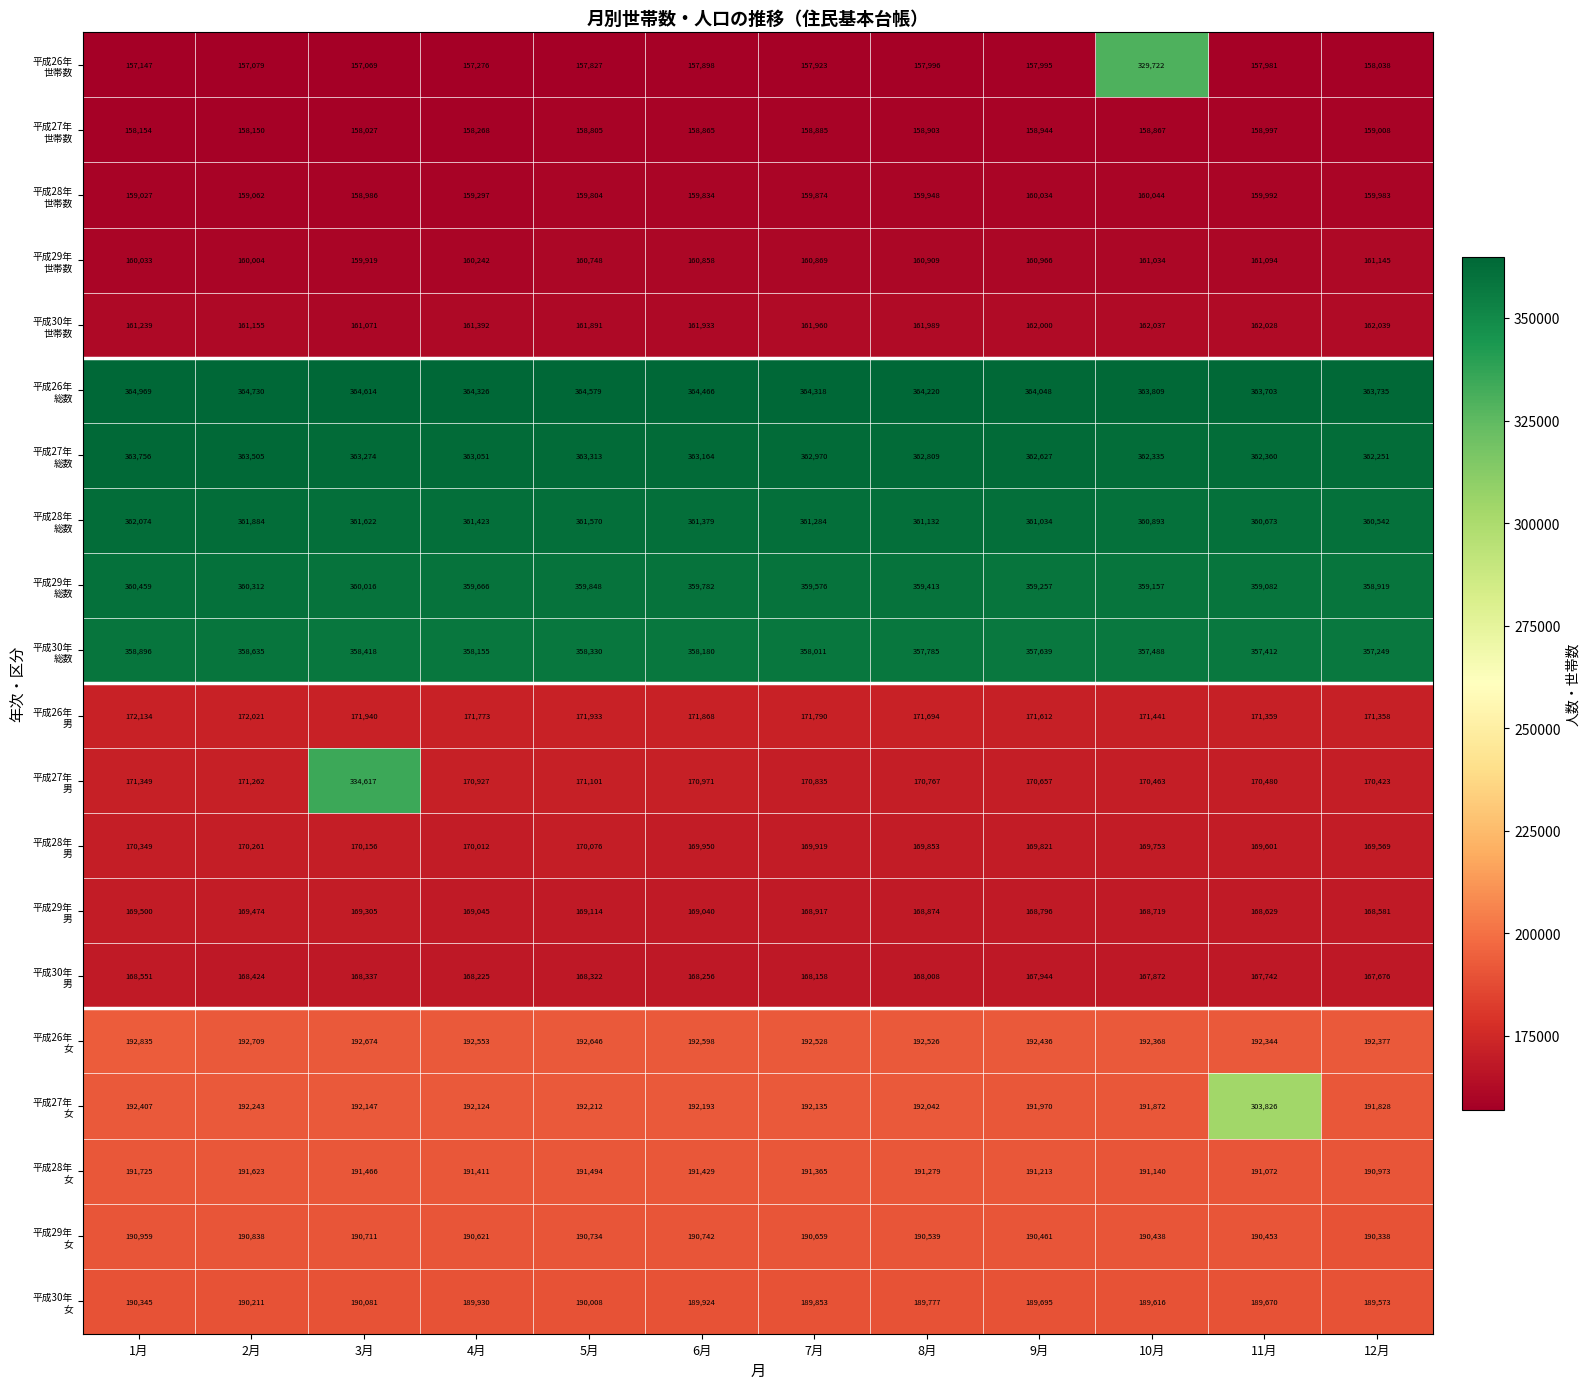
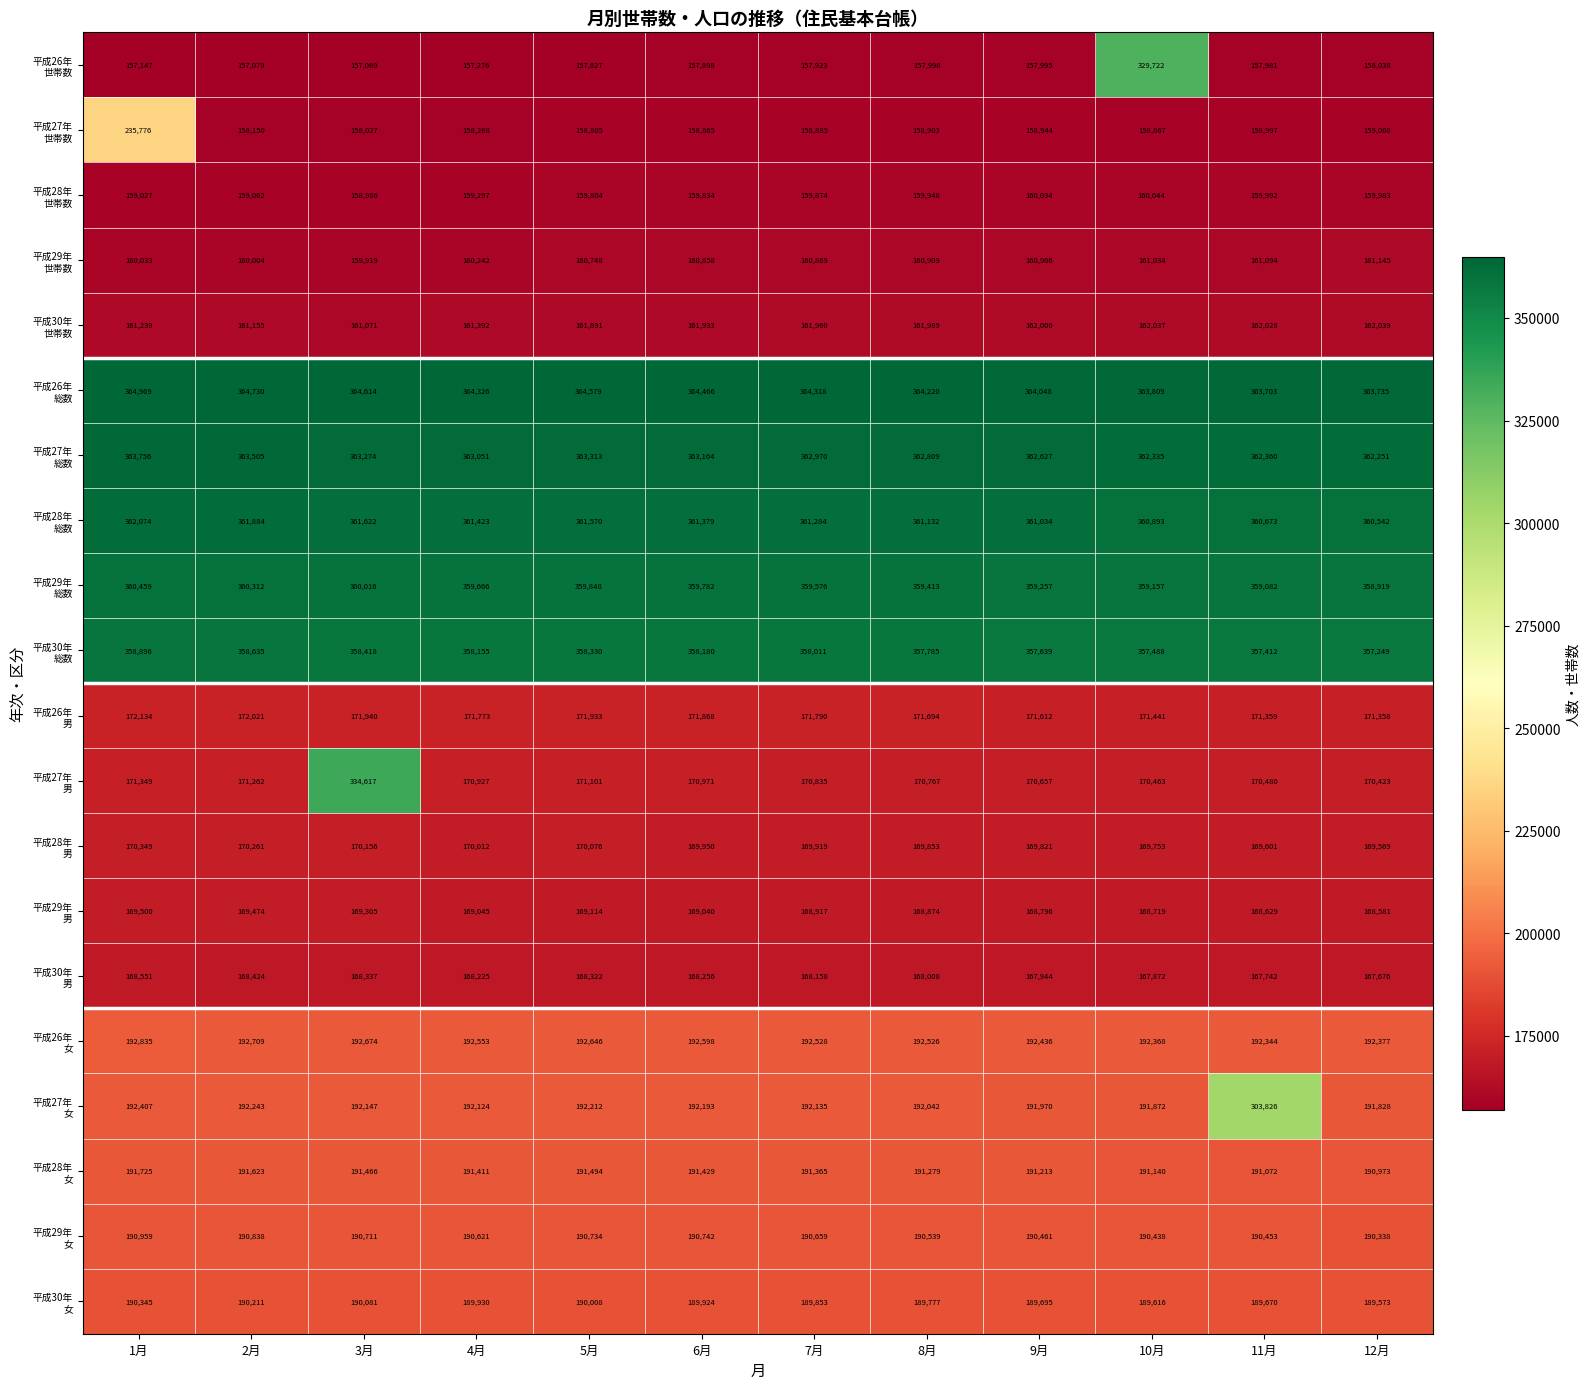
平成27年 世帯数, 1月: 158,154 -> 235,776
